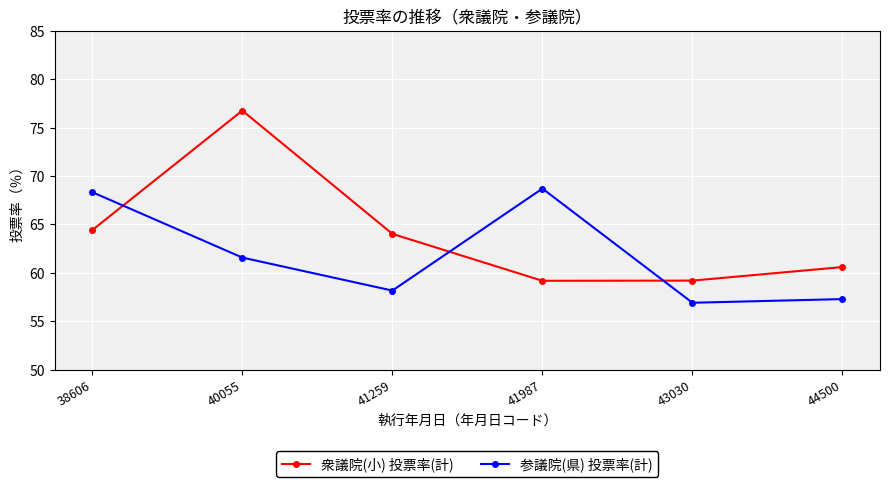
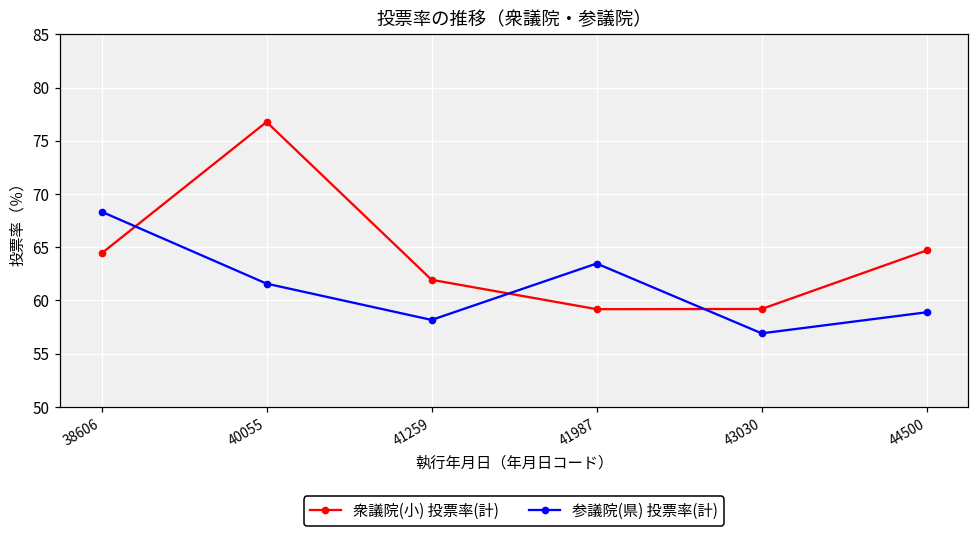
衆議院(小) 投票率(計), 41259: 64 -> 62
参議院(県) 投票率(計), 41987: 69 -> 63
衆議院(小) 投票率(計), 44500: 61 -> 65
参議院(県) 投票率(計), 44500: 57 -> 59
